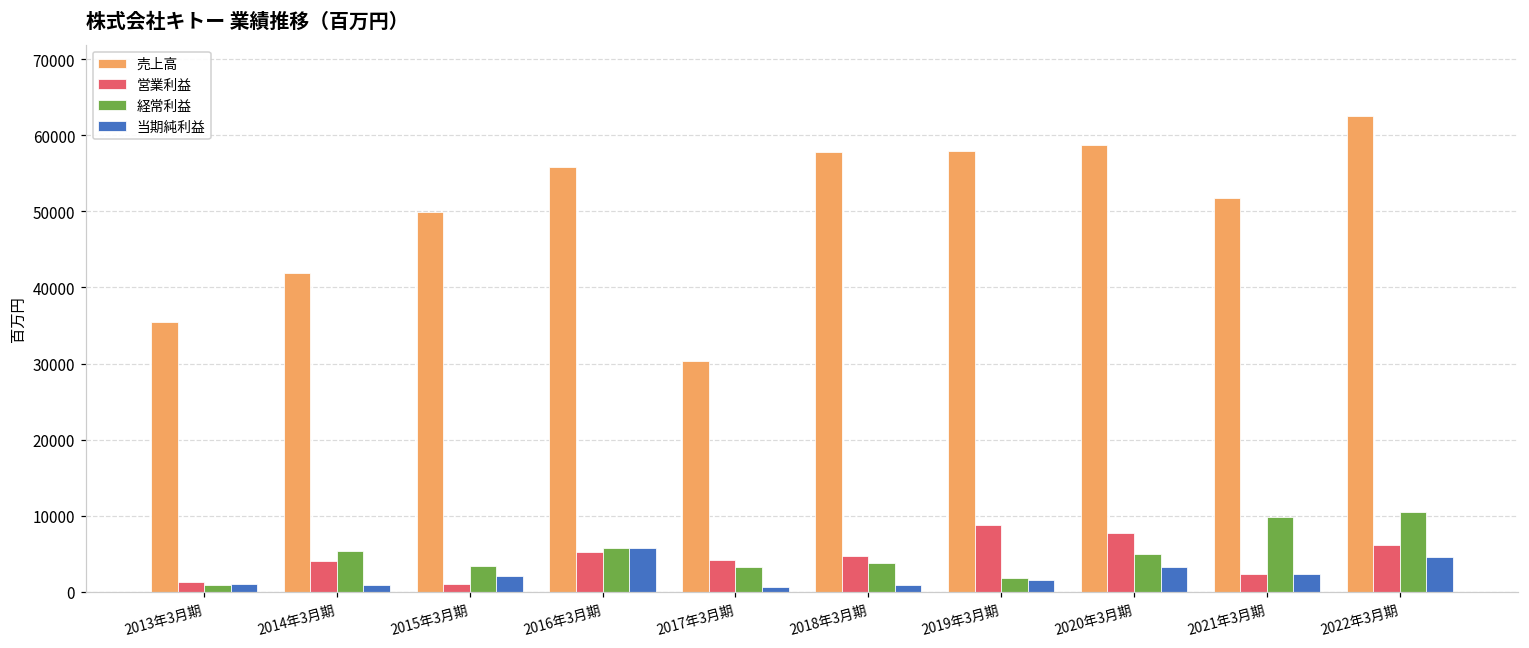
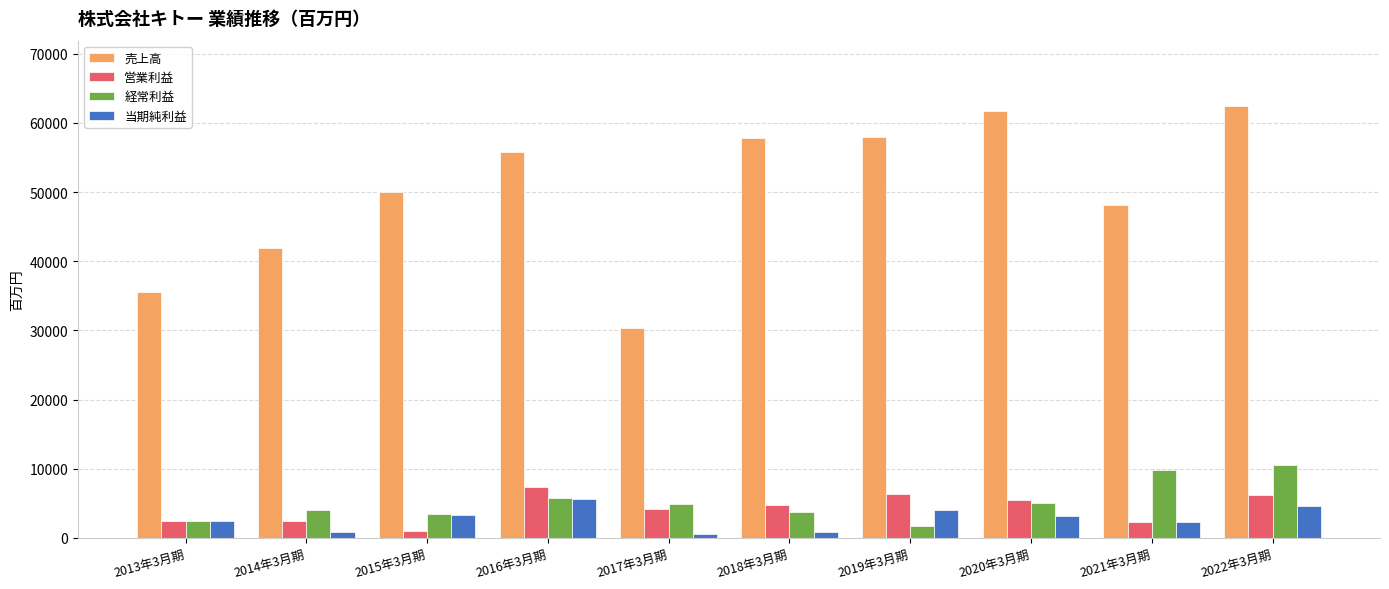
営業利益, 2013年3月期: 1000 -> 3000
経常利益, 2013年3月期: 1000 -> 2000
当期純利益, 2013年3月期: 1000 -> 2000
営業利益, 2014年3月期: 4000 -> 2000
経常利益, 2014年3月期: 5000 -> 4000
当期純利益, 2015年3月期: 2000 -> 3000
営業利益, 2016年3月期: 5000 -> 7000
経常利益, 2017年3月期: 3000 -> 5000
営業利益, 2019年3月期: 9000 -> 6000
当期純利益, 2019年3月期: 2000 -> 4000
売上高, 2020年3月期: 59000 -> 62000
営業利益, 2020年3月期: 8000 -> 5000
売上高, 2021年3月期: 52000 -> 48000
